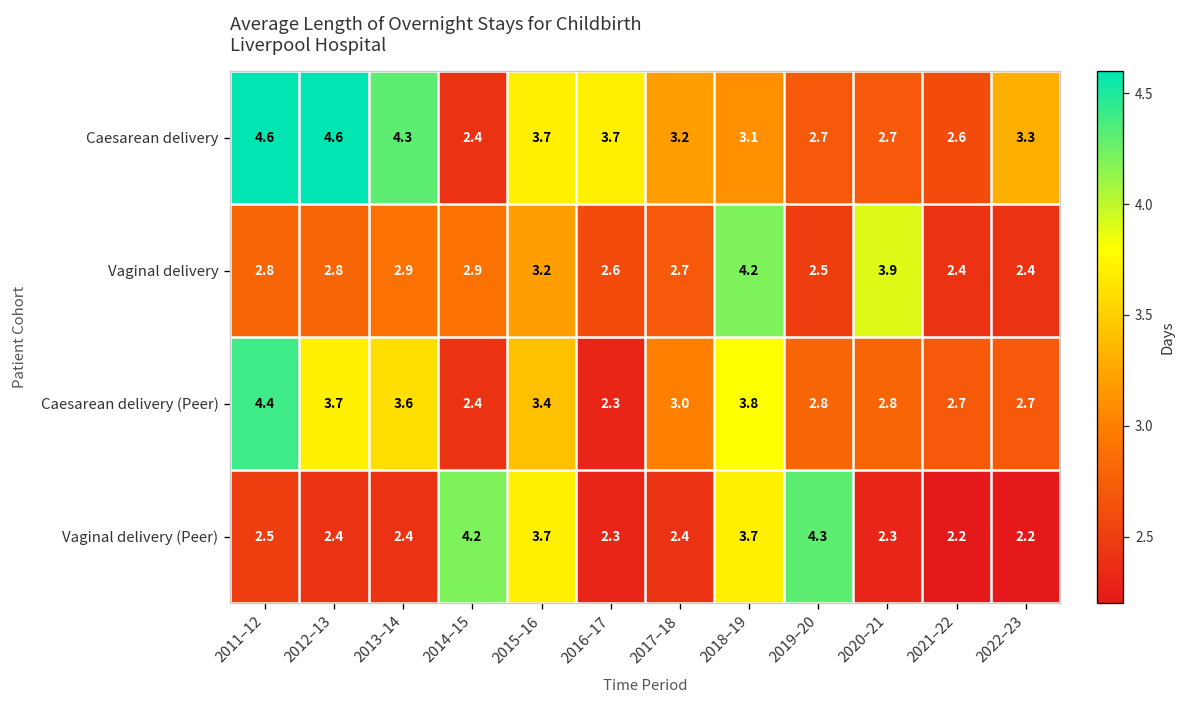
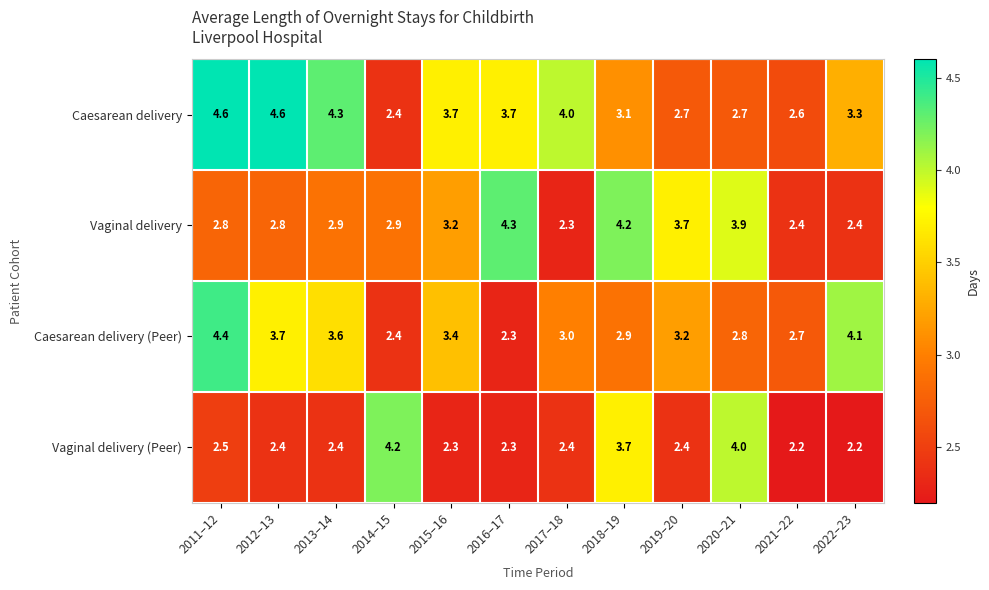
Caesarean delivery, 2017–18: 3.2 -> 4.0
Vaginal delivery, 2016–17: 2.6 -> 4.3
Vaginal delivery, 2017–18: 2.7 -> 2.3
Vaginal delivery, 2019–20: 2.5 -> 3.7
Caesarean delivery (Peer), 2018–19: 3.8 -> 2.9
Caesarean delivery (Peer), 2019–20: 2.8 -> 3.2
Caesarean delivery (Peer), 2022–23: 2.7 -> 4.1
Vaginal delivery (Peer), 2015–16: 3.7 -> 2.3
Vaginal delivery (Peer), 2019–20: 4.3 -> 2.4
Vaginal delivery (Peer), 2020–21: 2.3 -> 4.0
